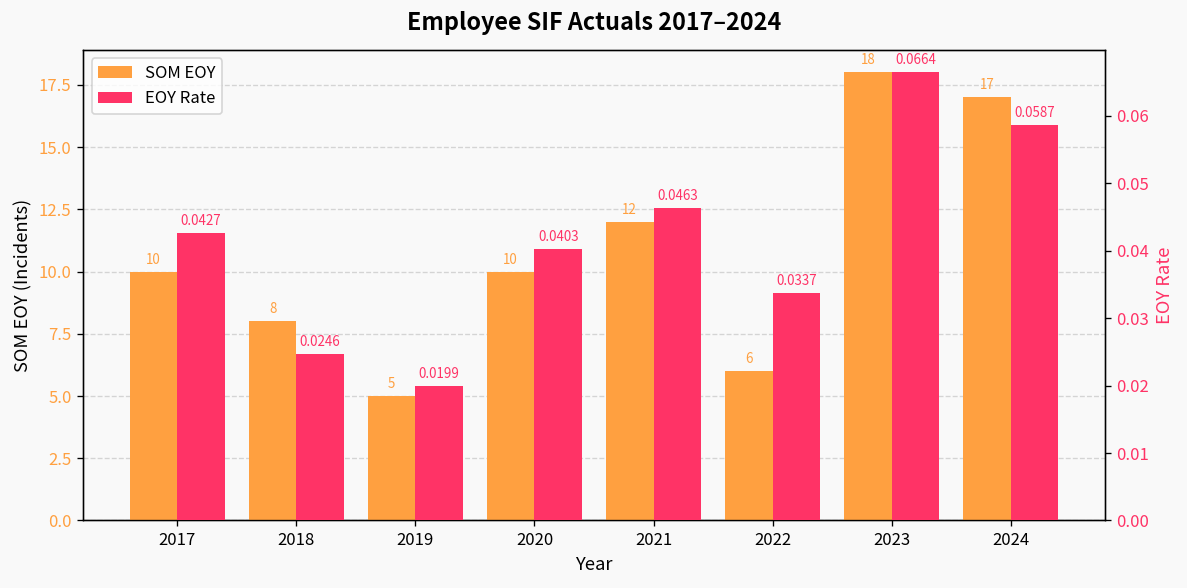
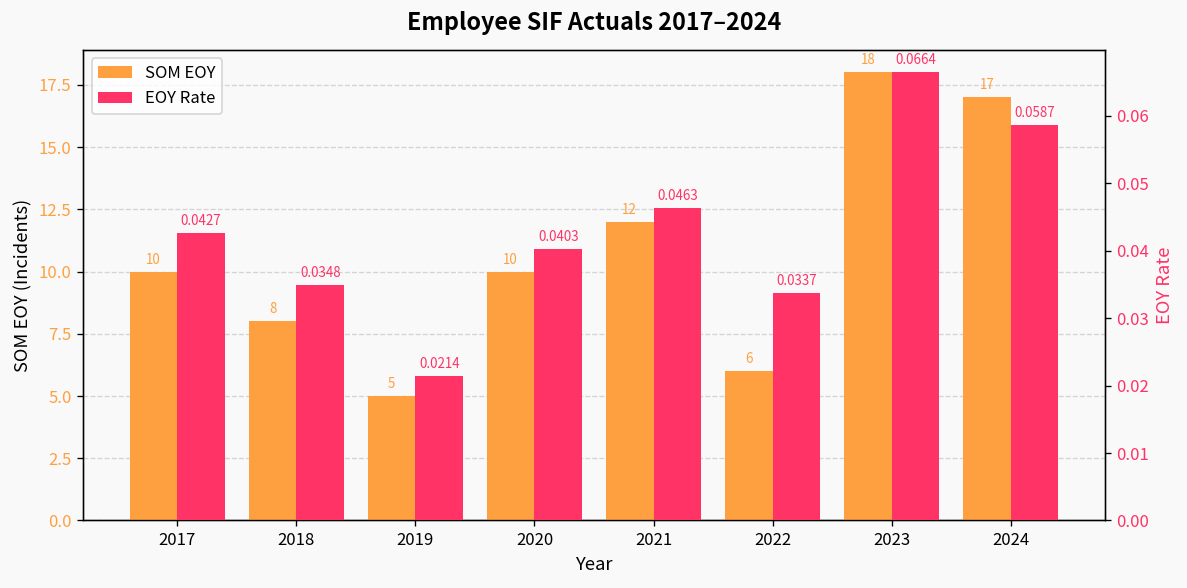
EOY Rate, 2018: 0.0246 -> 0.0348
EOY Rate, 2019: 0.0199 -> 0.0214
